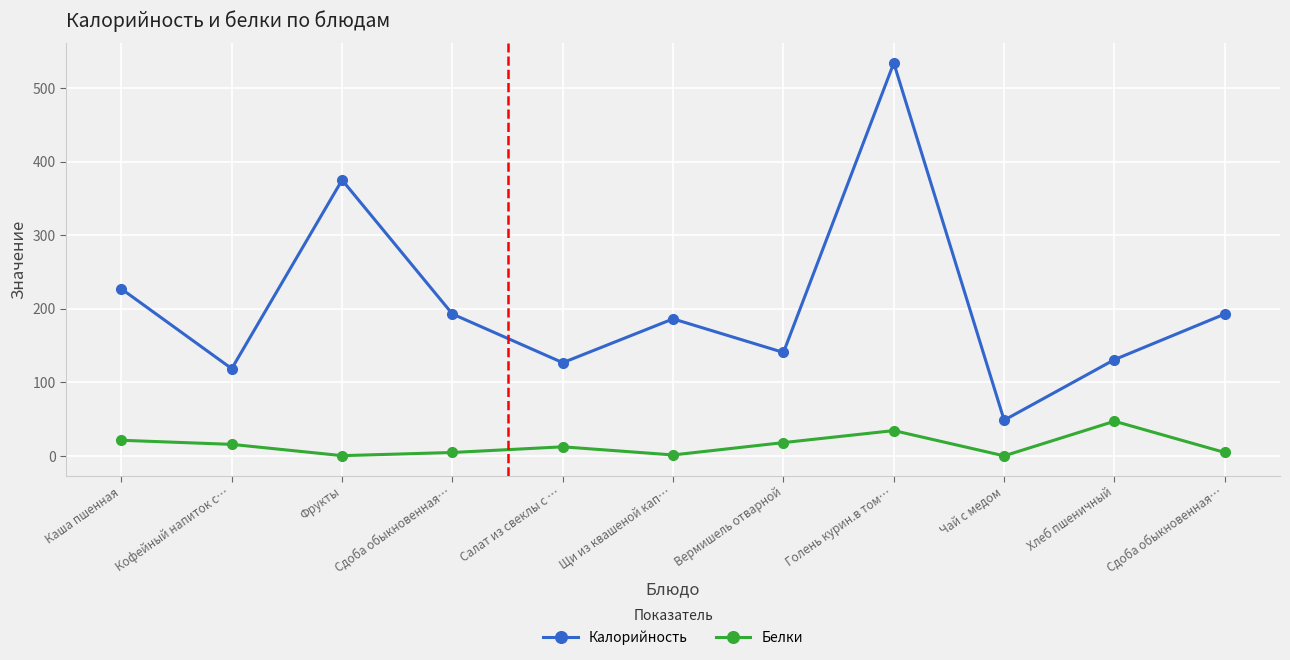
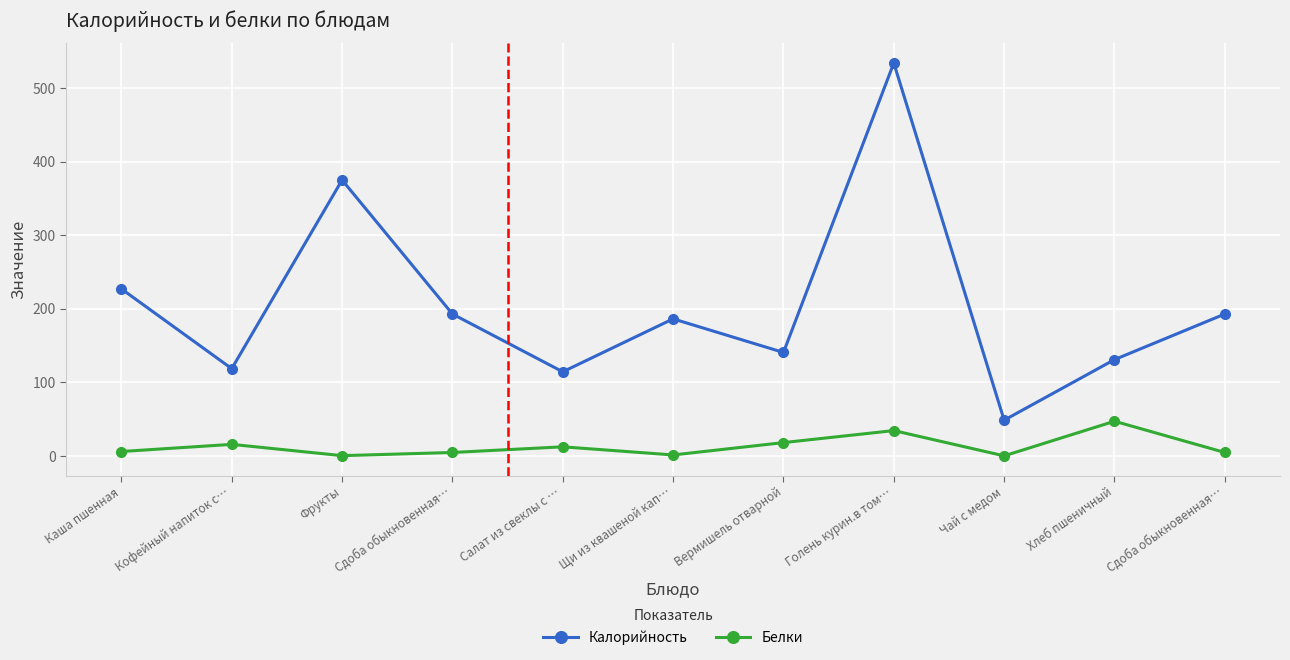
Белки, Каша пшенная: 20 -> 10
Калорийность, Салат из свеклы с …: 130 -> 110
